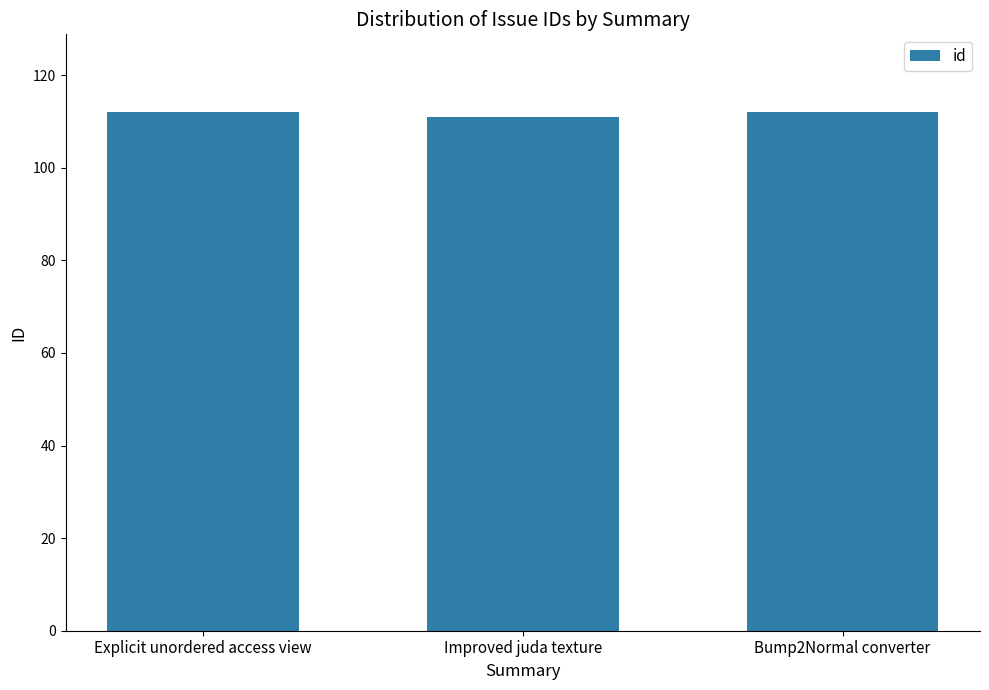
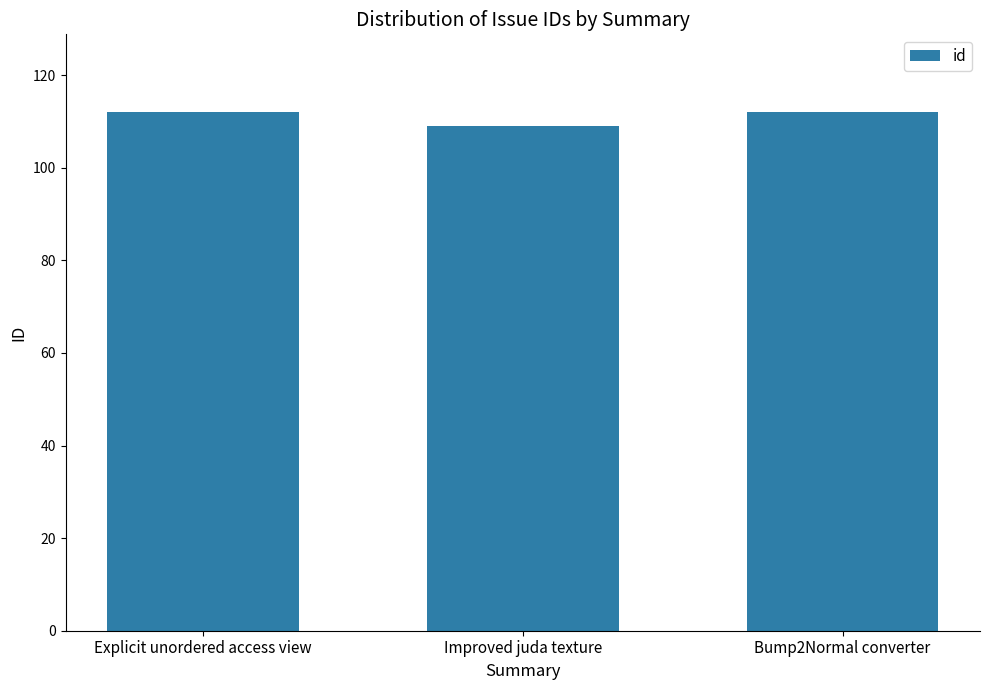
Improved juda texture: 111 -> 109
